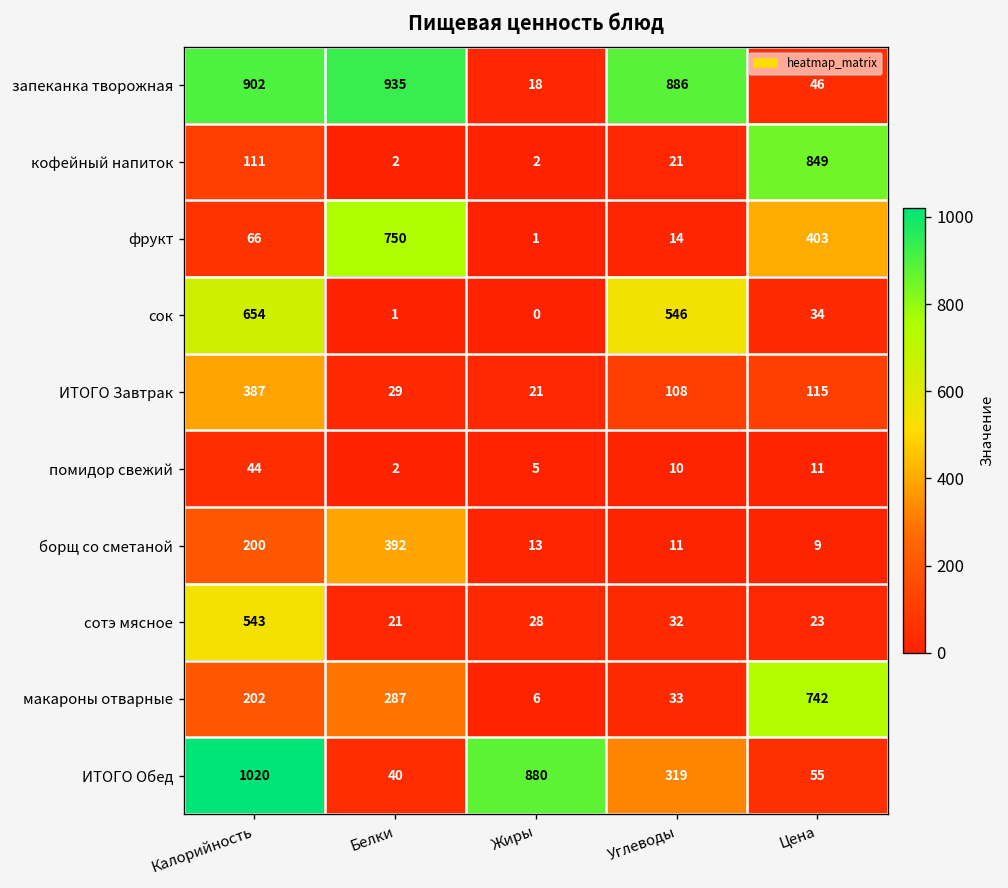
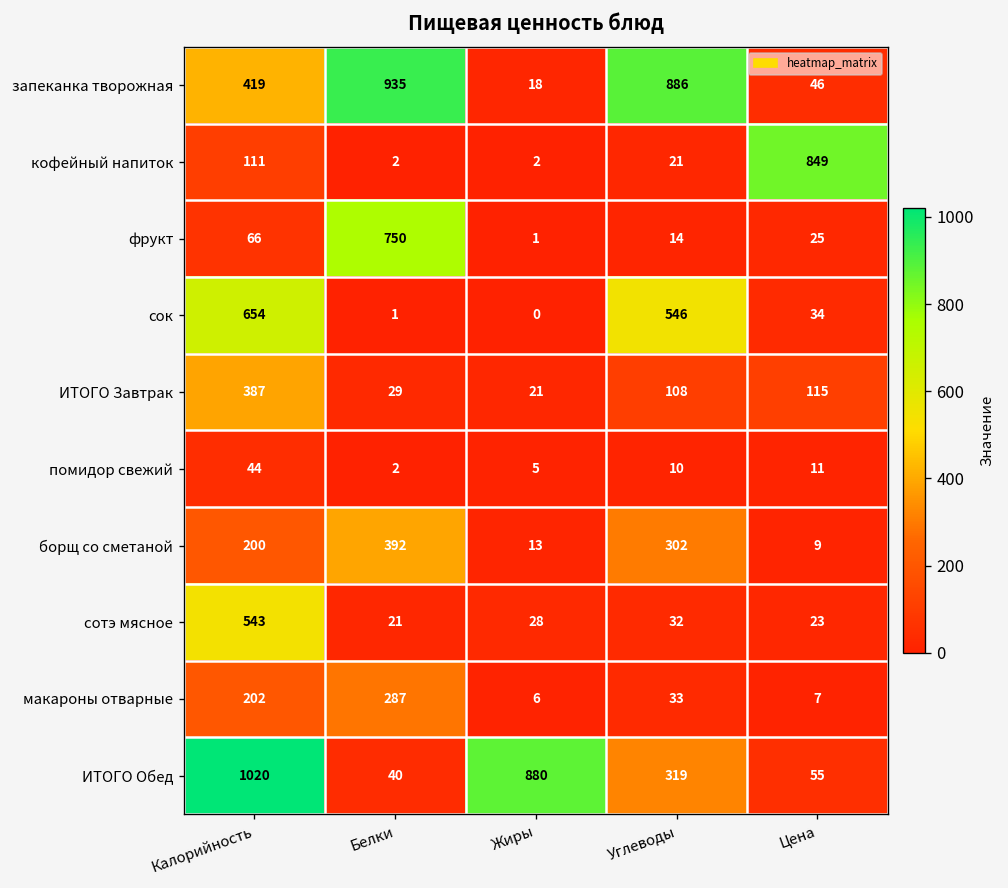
запеканка творожная, Калорийность: 902 -> 419
фрукт, Цена: 403 -> 25
борщ со сметаной, Углеводы: 11 -> 302
макароны отварные, Цена: 742 -> 7
